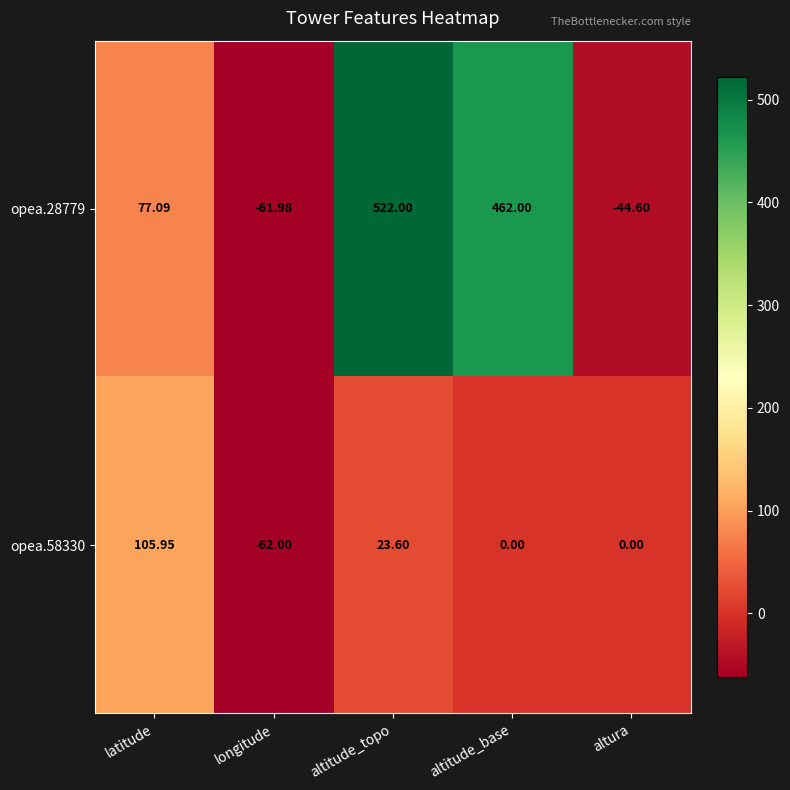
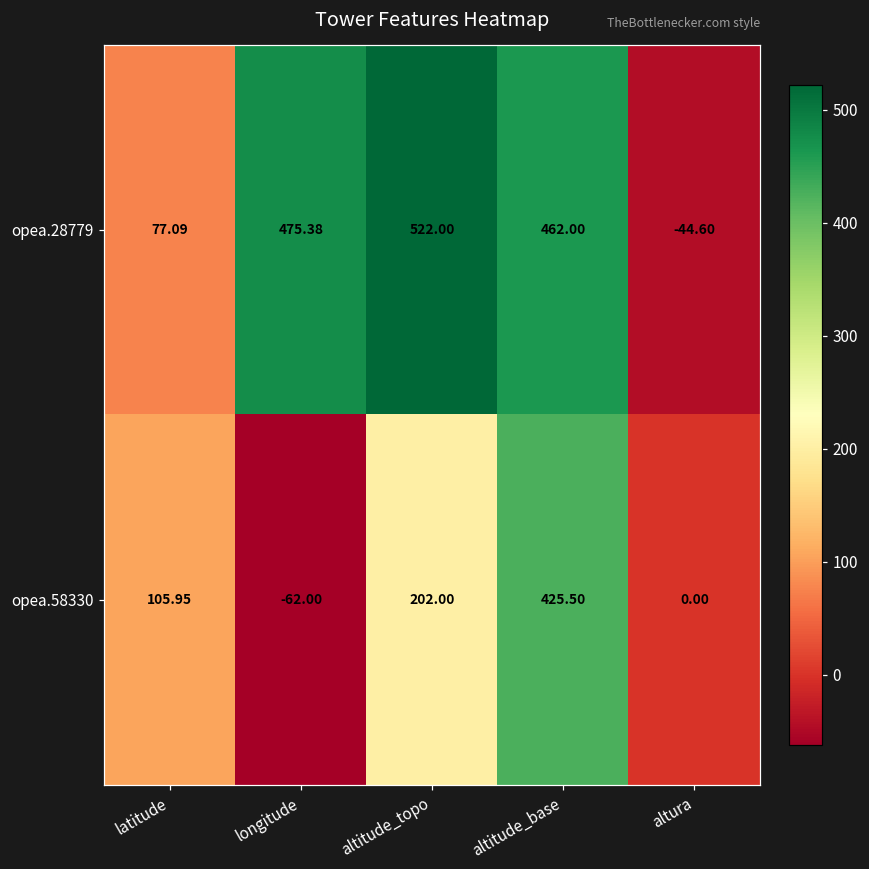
opea.28779, longitude: -61.98 -> 475.38
opea.58330, altitude_topo: 23.60 -> 202.00
opea.58330, altitude_base: 0.00 -> 425.50
